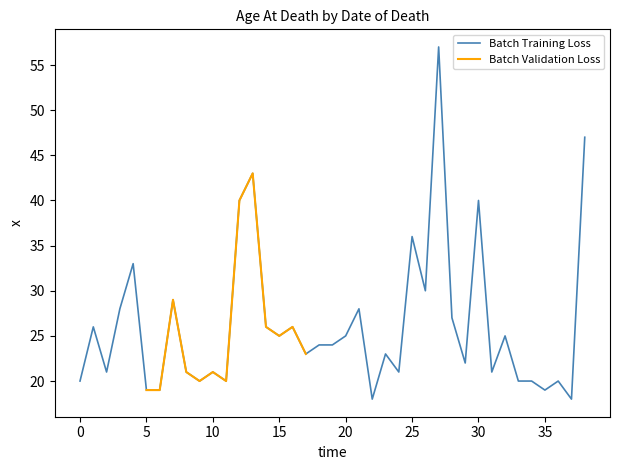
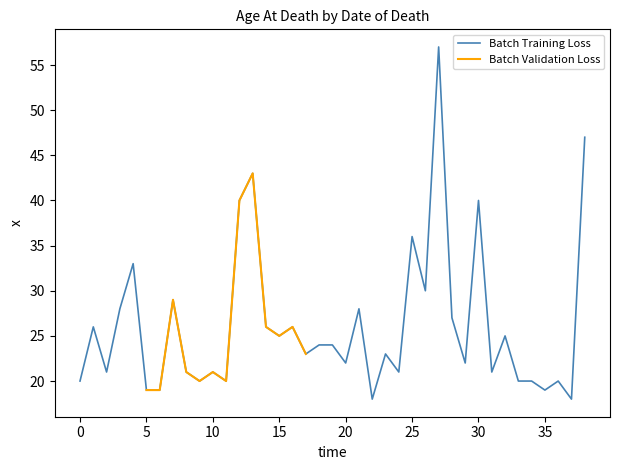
Batch Training Loss, 20: 25 -> 22
